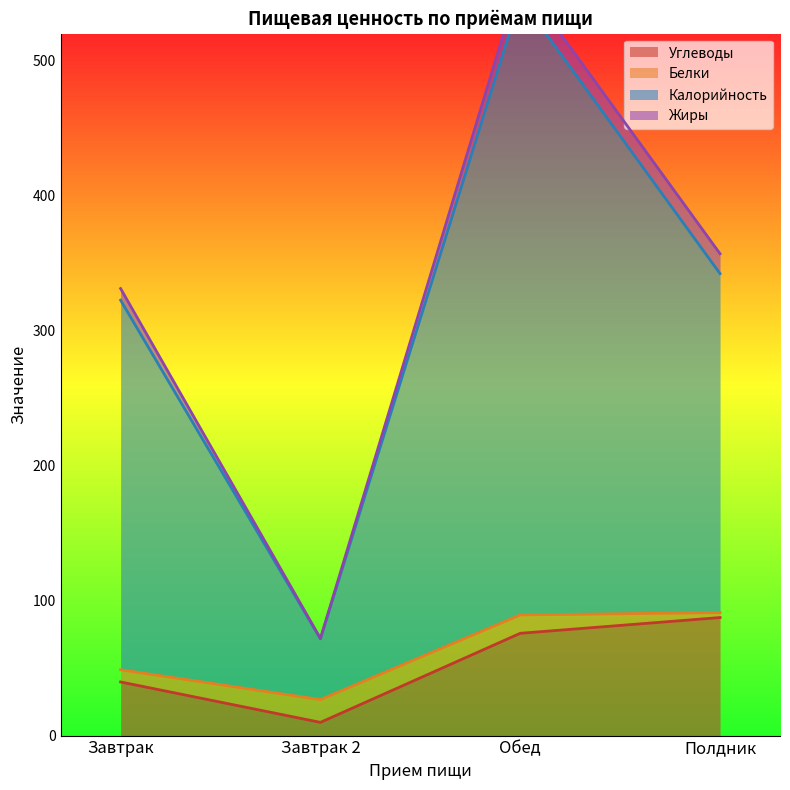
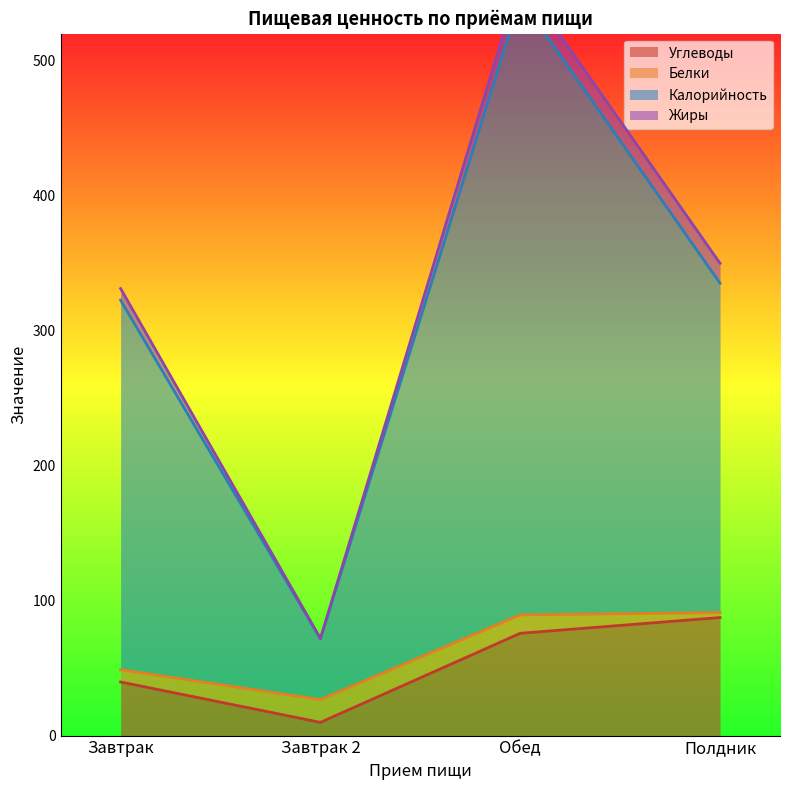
Калорийность, Полдник: 251 -> 244
